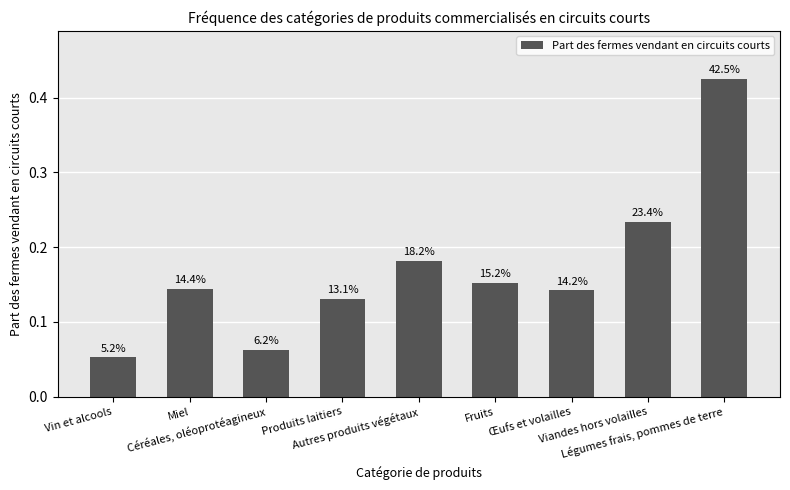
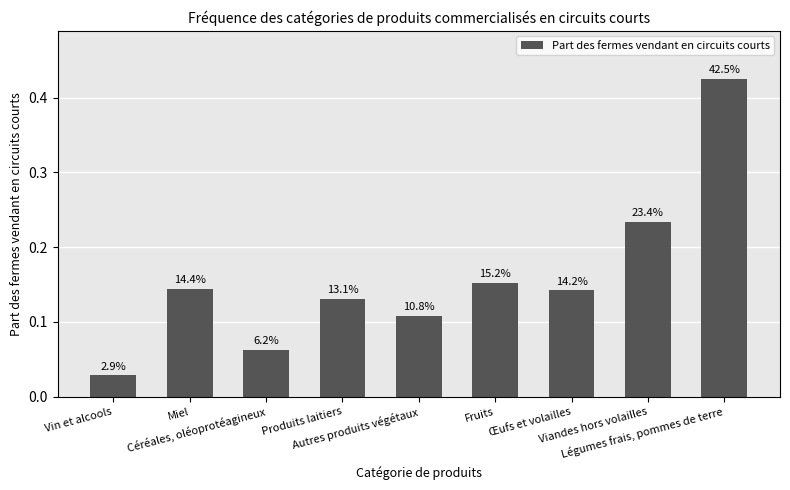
Vin et alcools: 5.2% -> 2.9%
Autres produits végétaux: 18.2% -> 10.8%
